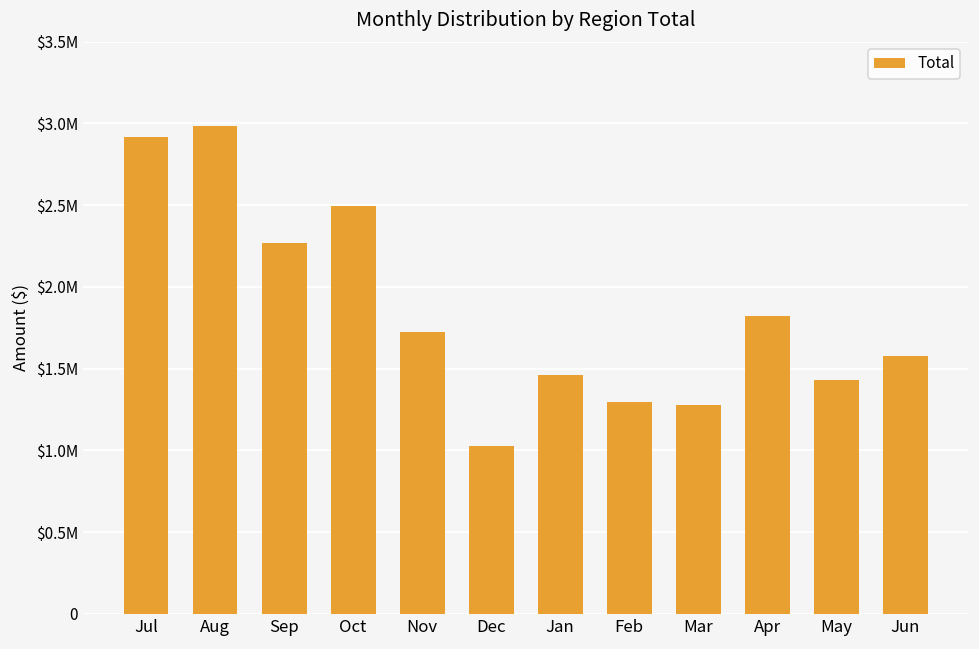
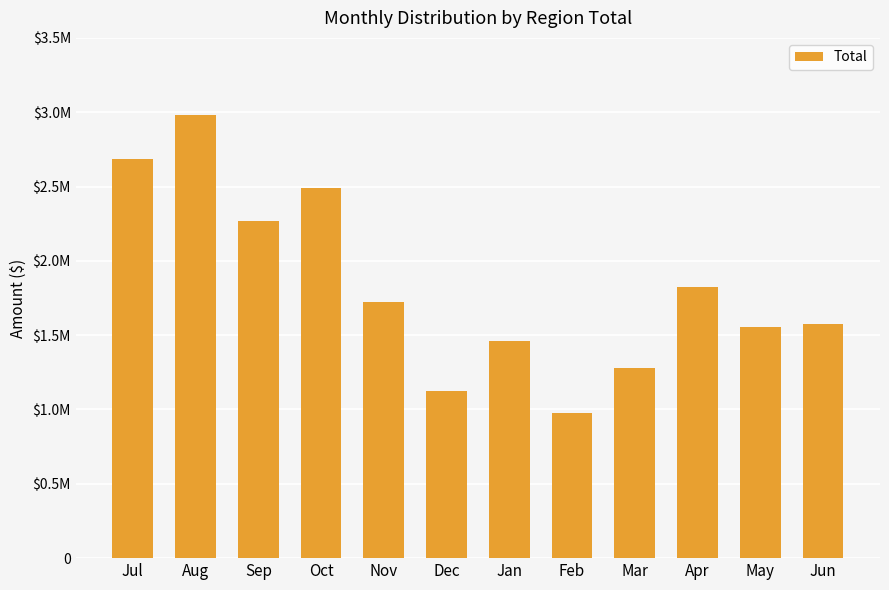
Jul: $2920000 -> $2690000
Dec: $1030000 -> $1130000
Feb: $1300000 -> $970000
May: $1430000 -> $1550000
